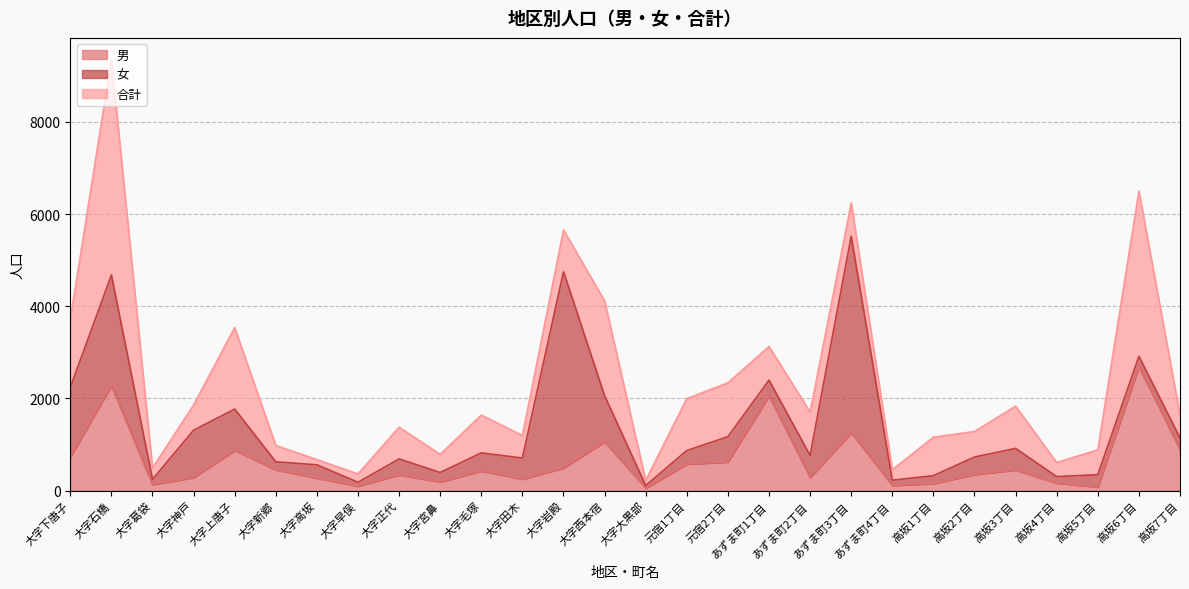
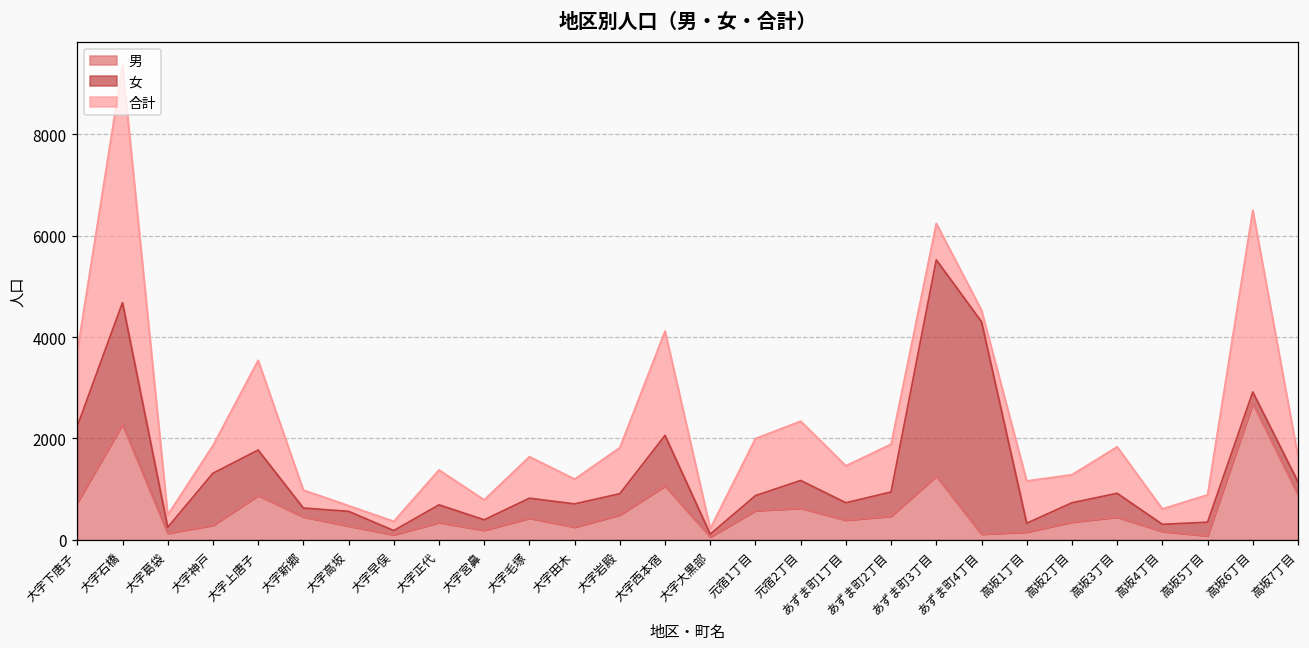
女, 大字岩殿: 4300 -> 400
男, あずま町1丁目: 2100 -> 400
男, あずま町2丁目: 300 -> 500
女, あずま町4丁目: 100 -> 4200
